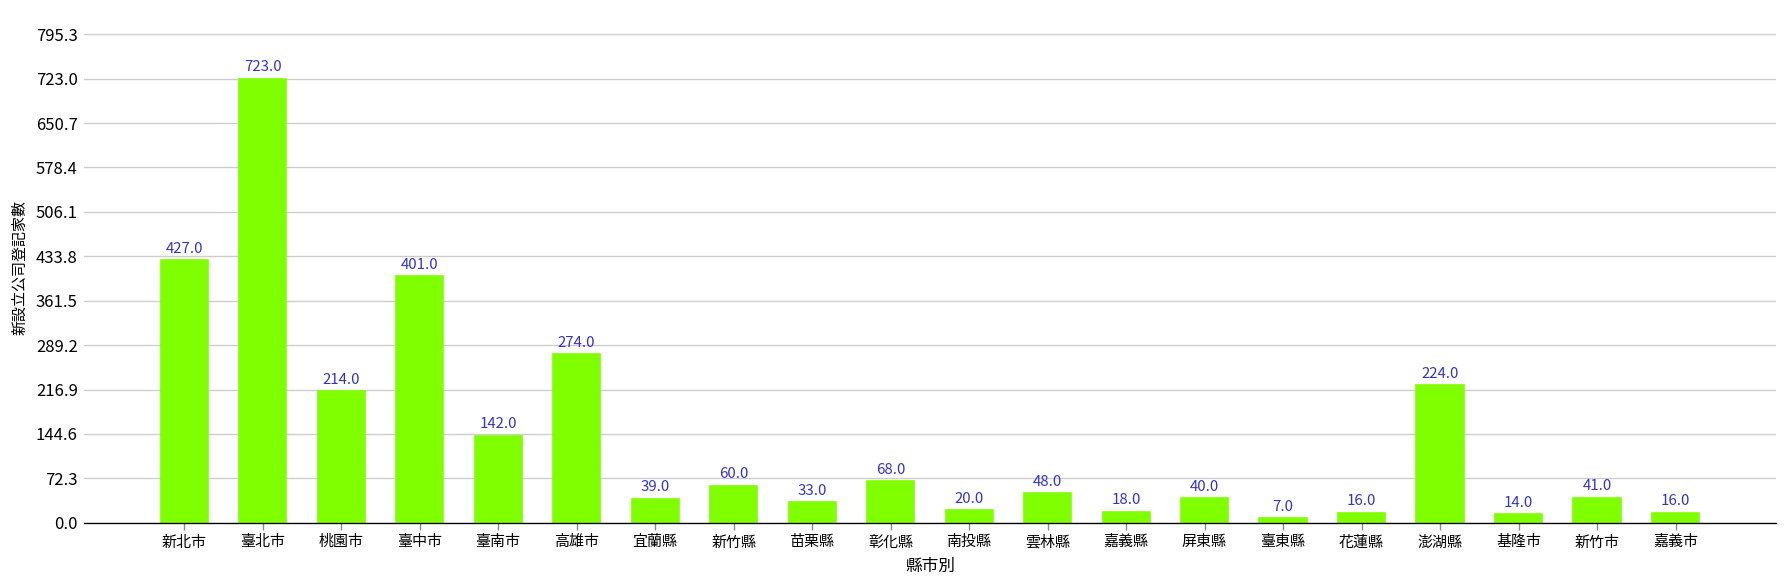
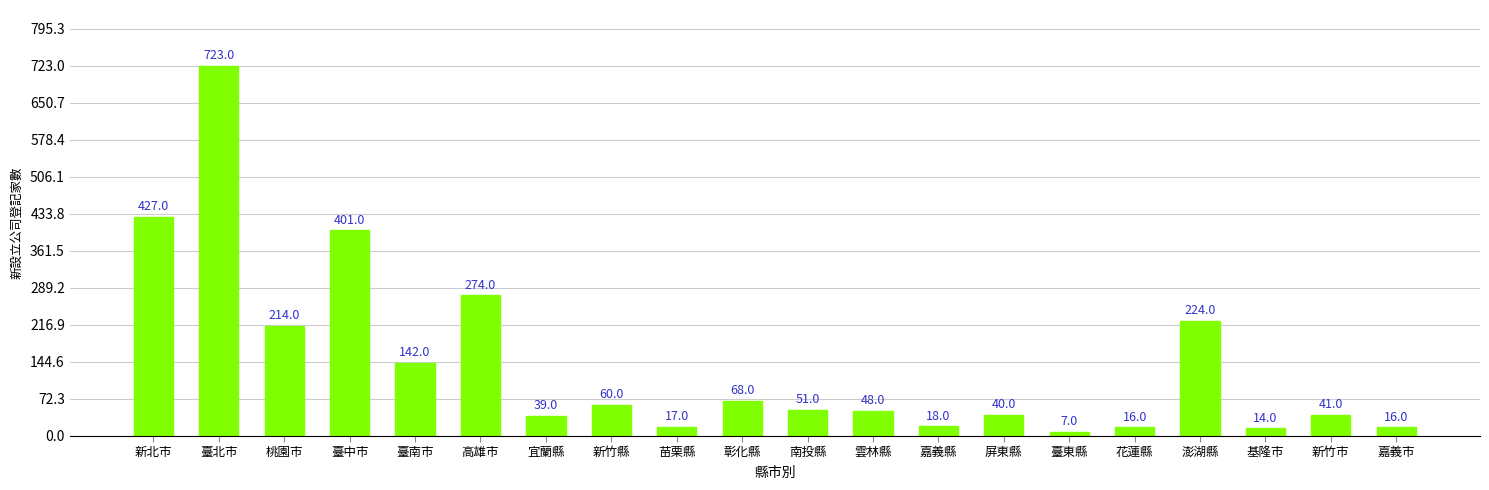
苗栗縣: 33.0 -> 17.0
南投縣: 20.0 -> 51.0
